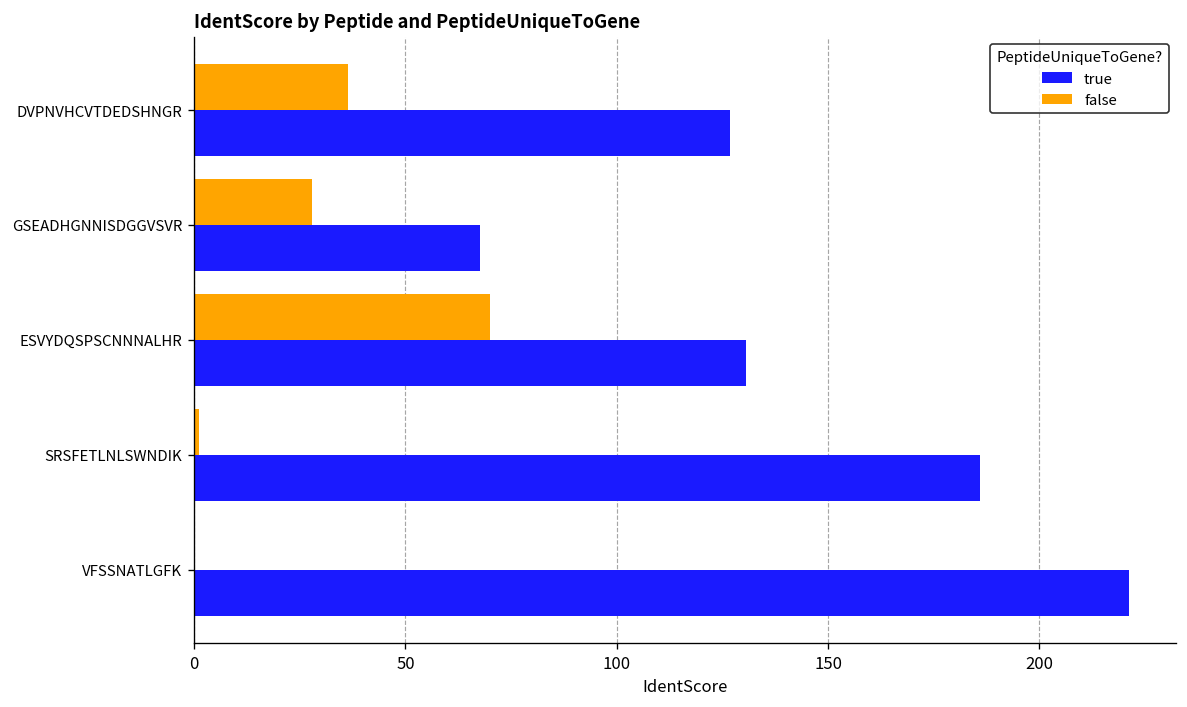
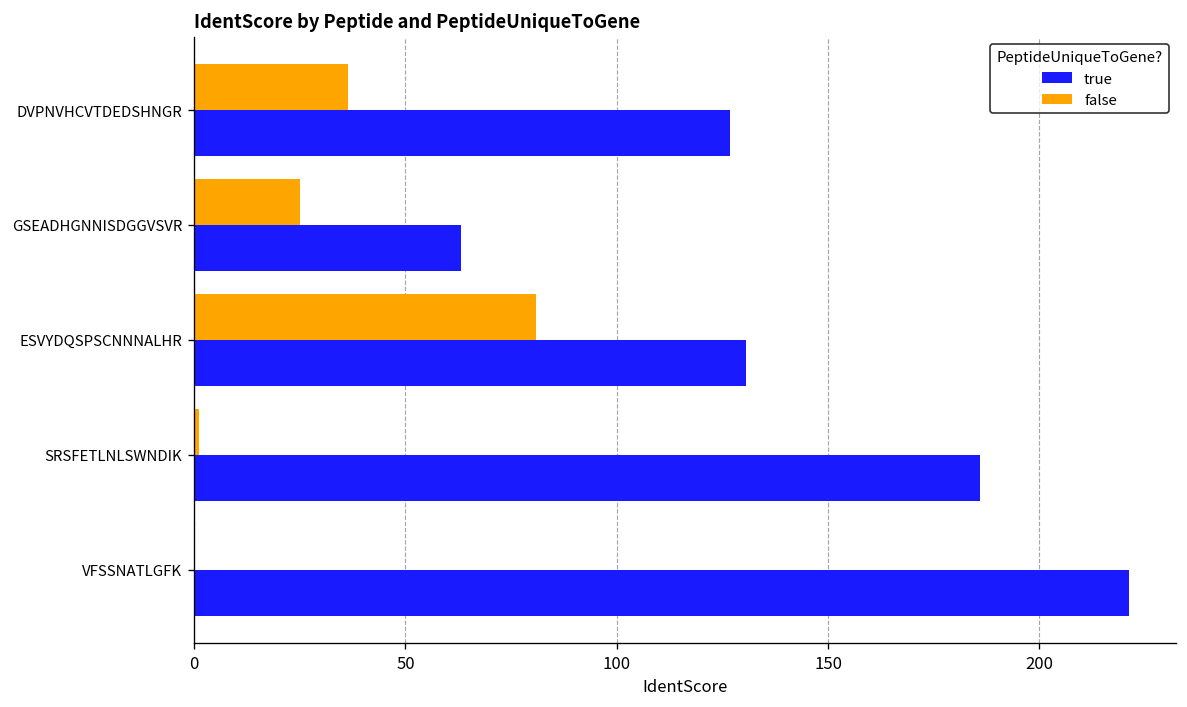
false, GSEADHGNNISDGGVSVR: 28 -> 25
true, GSEADHGNNISDGGVSVR: 68 -> 63
false, ESVYDQSPSCNNNALHR: 70 -> 81
